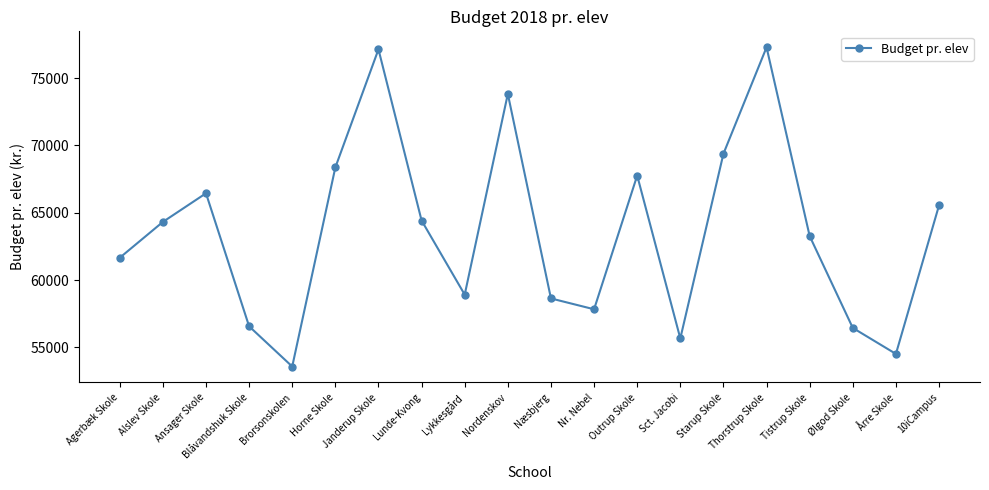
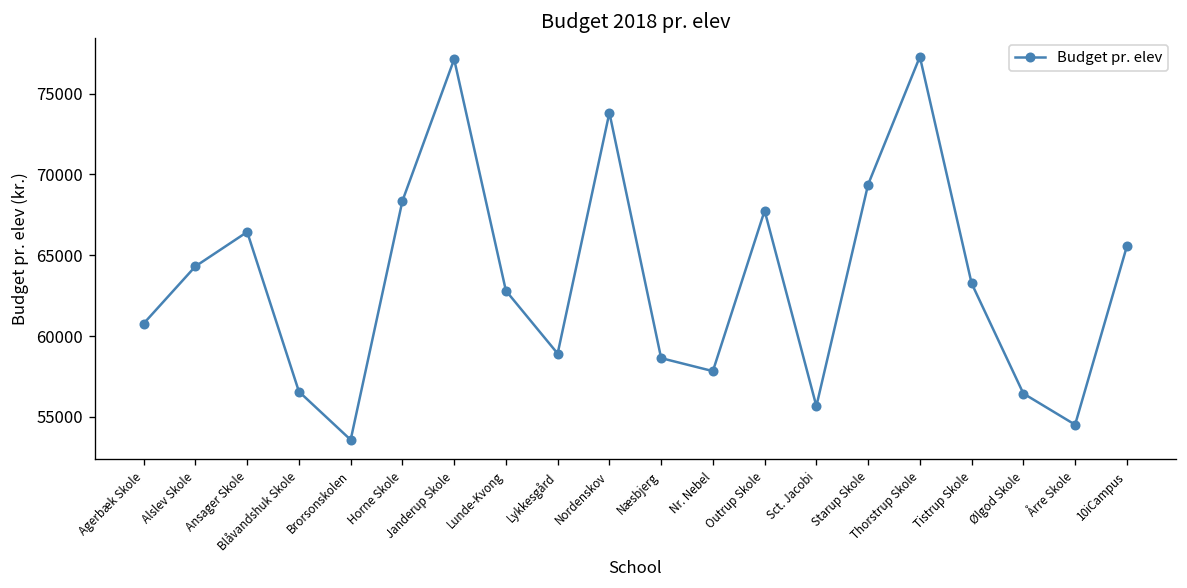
Agerbæk Skole: 61700 -> 60800
Lunde-Kvong: 64400 -> 62800
